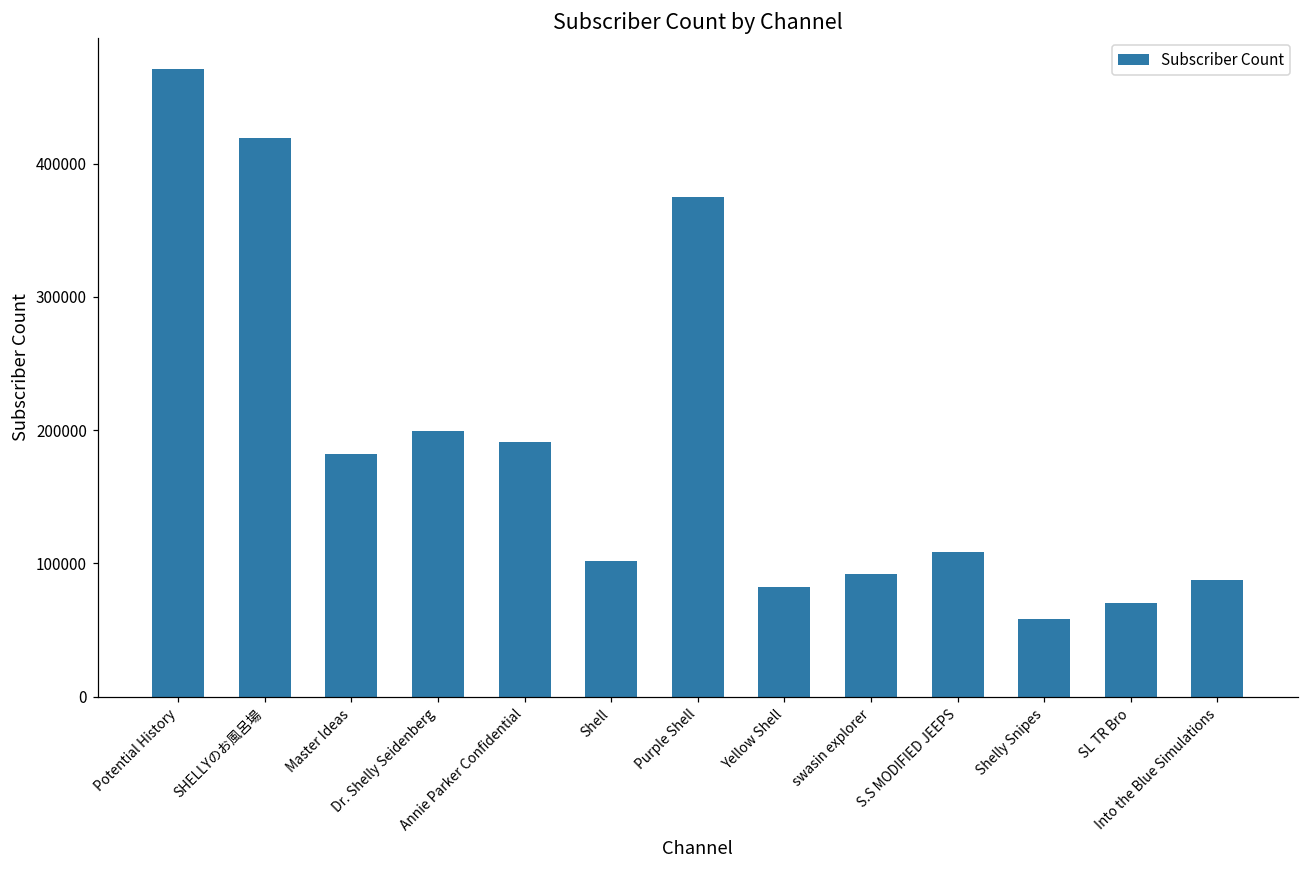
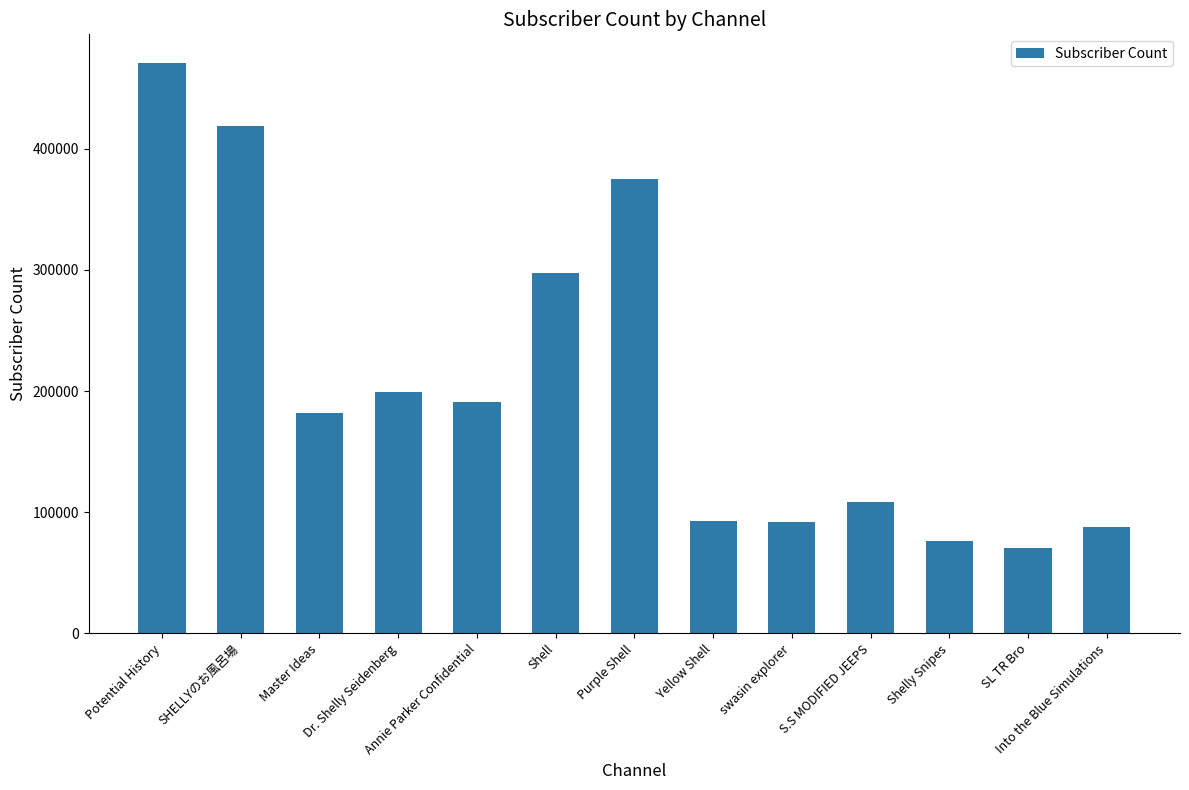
Shell: 102000 -> 297000
Yellow Shell: 82000 -> 93000
Shelly Snipes: 58000 -> 76000
